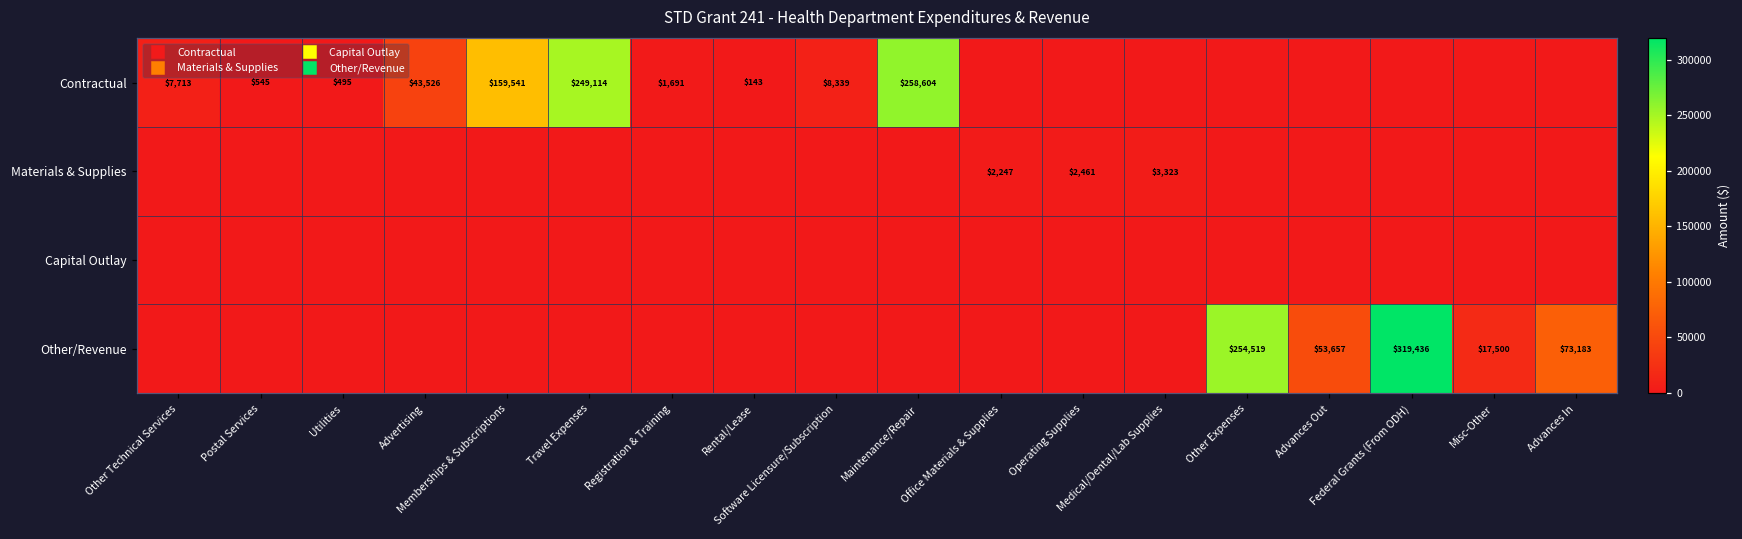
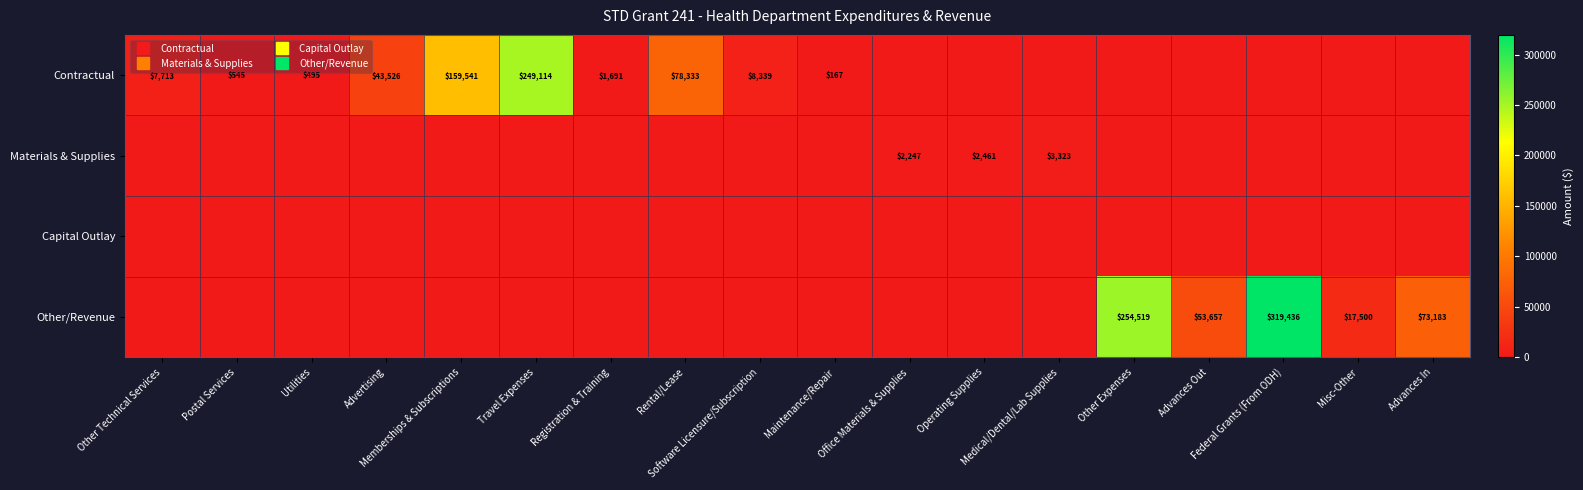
Contractual, Rental/Lease: $143 -> $78,333
Contractual, Maintenance/Repair: $258,604 -> $167
